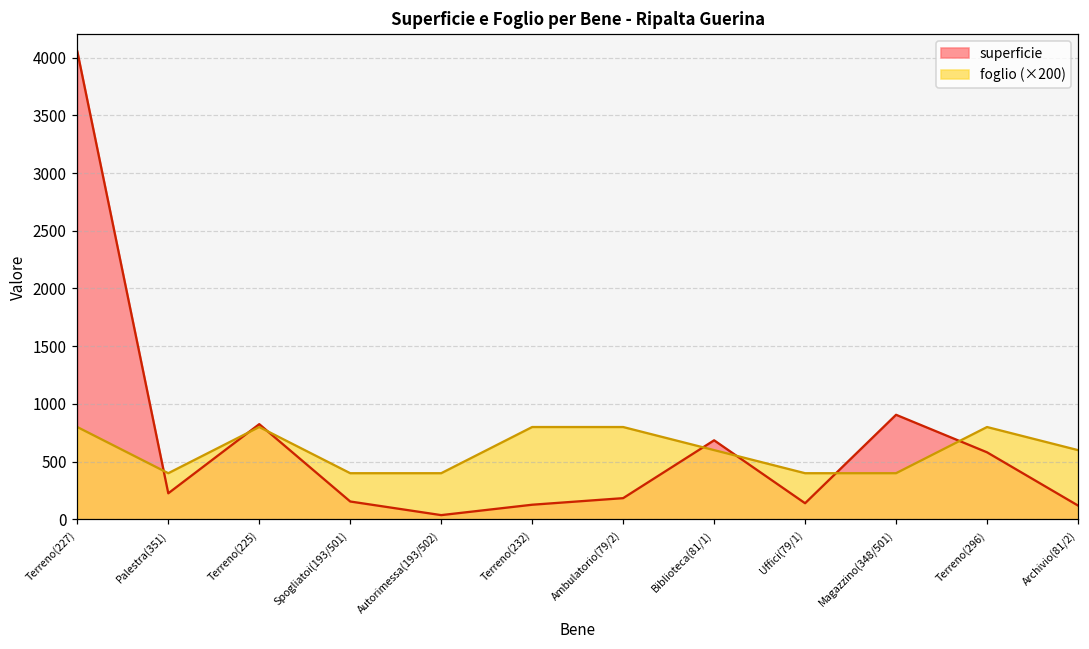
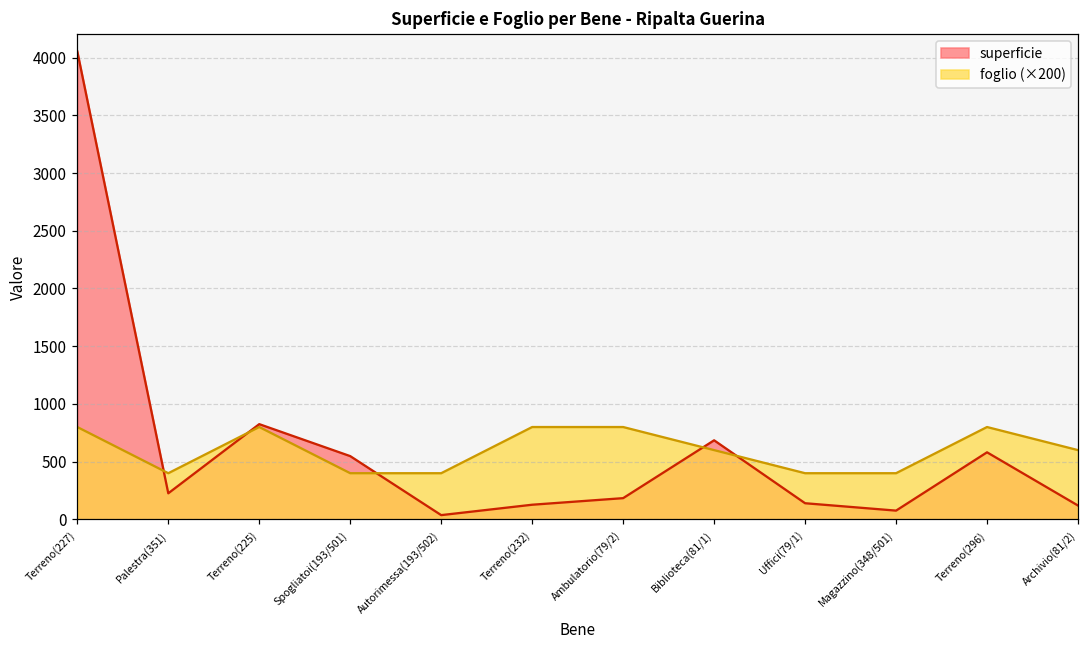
superficie, Spogliatoi(193/501): 160 -> 550
superficie, Magazzino(348/501): 910 -> 80
